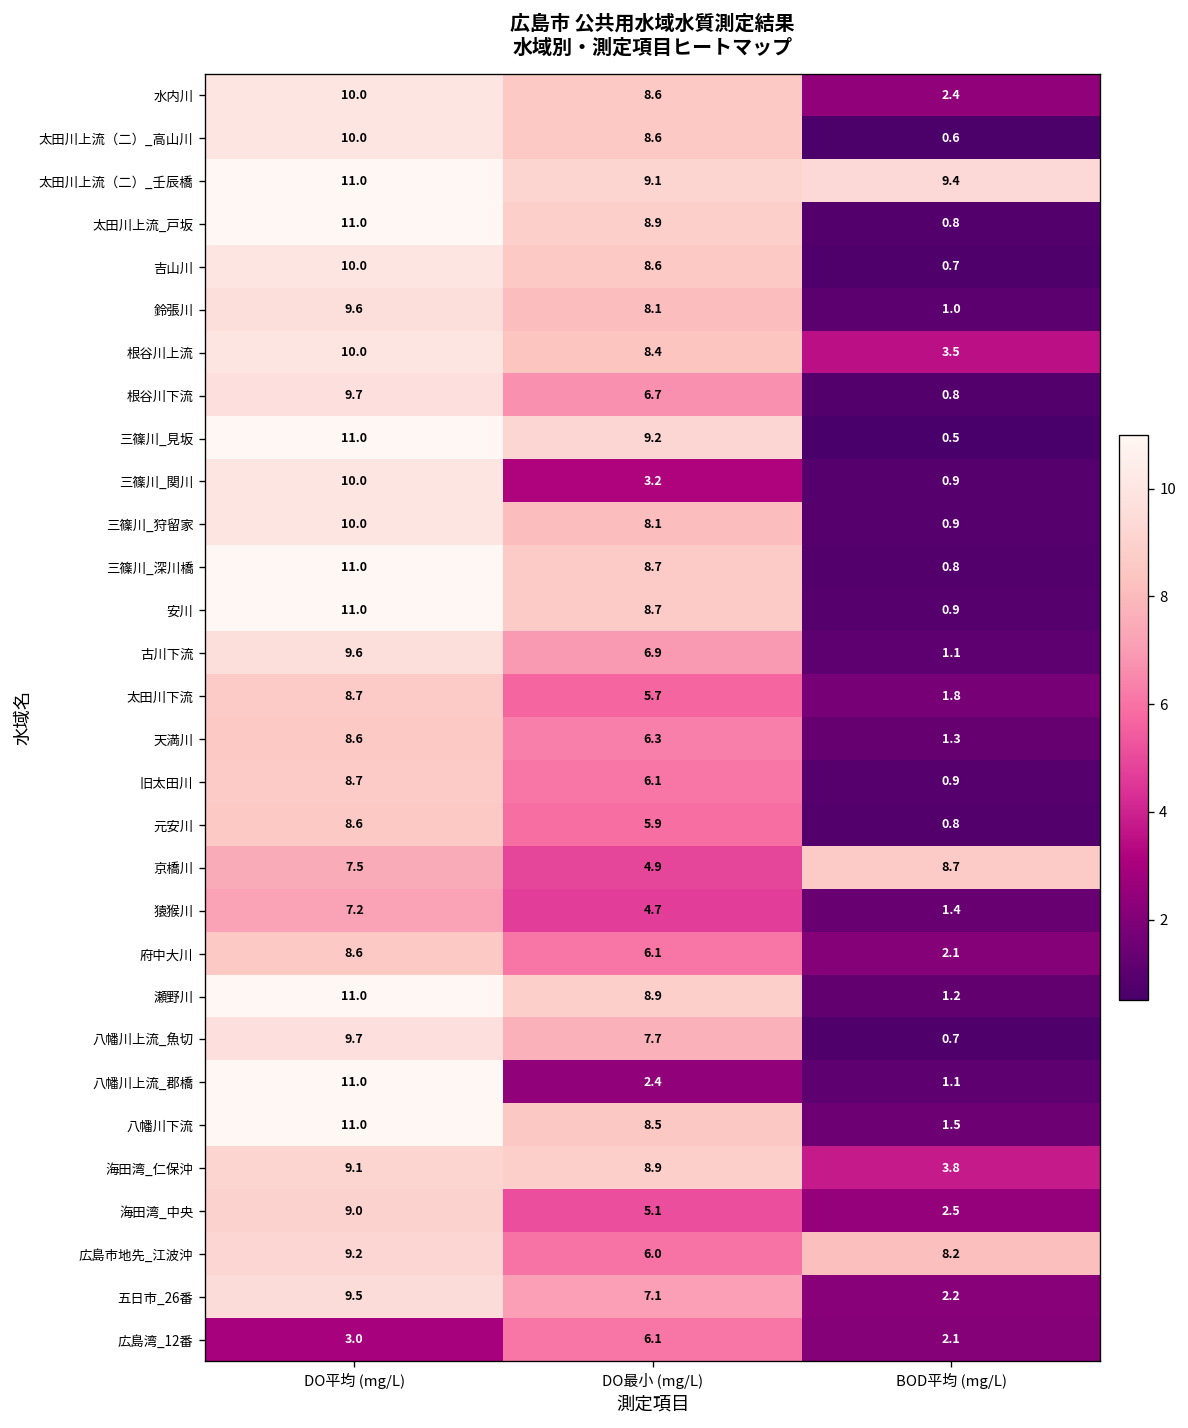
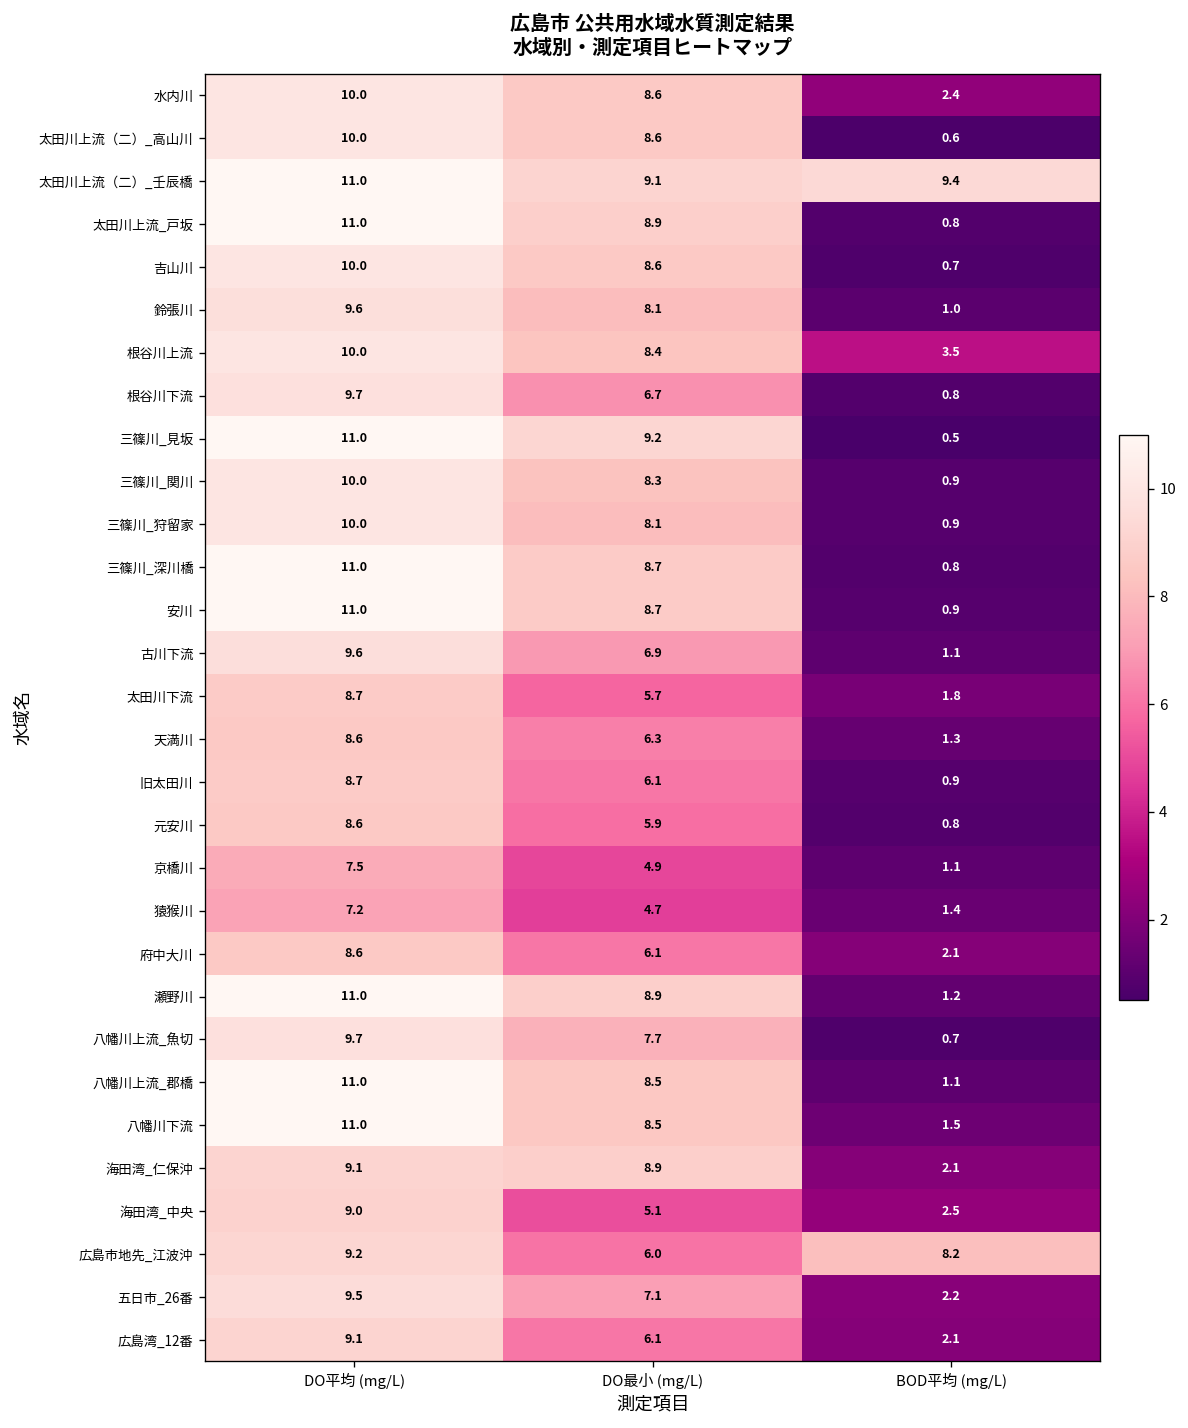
三篠川_関川, DO最小 (mg/L): 3.2 -> 8.3
京橋川, BOD平均 (mg/L): 8.7 -> 1.1
八幡川上流_郡橋, DO最小 (mg/L): 2.4 -> 8.5
海田湾_仁保沖, BOD平均 (mg/L): 3.8 -> 2.1
広島湾_12番, DO平均 (mg/L): 3.0 -> 9.1
